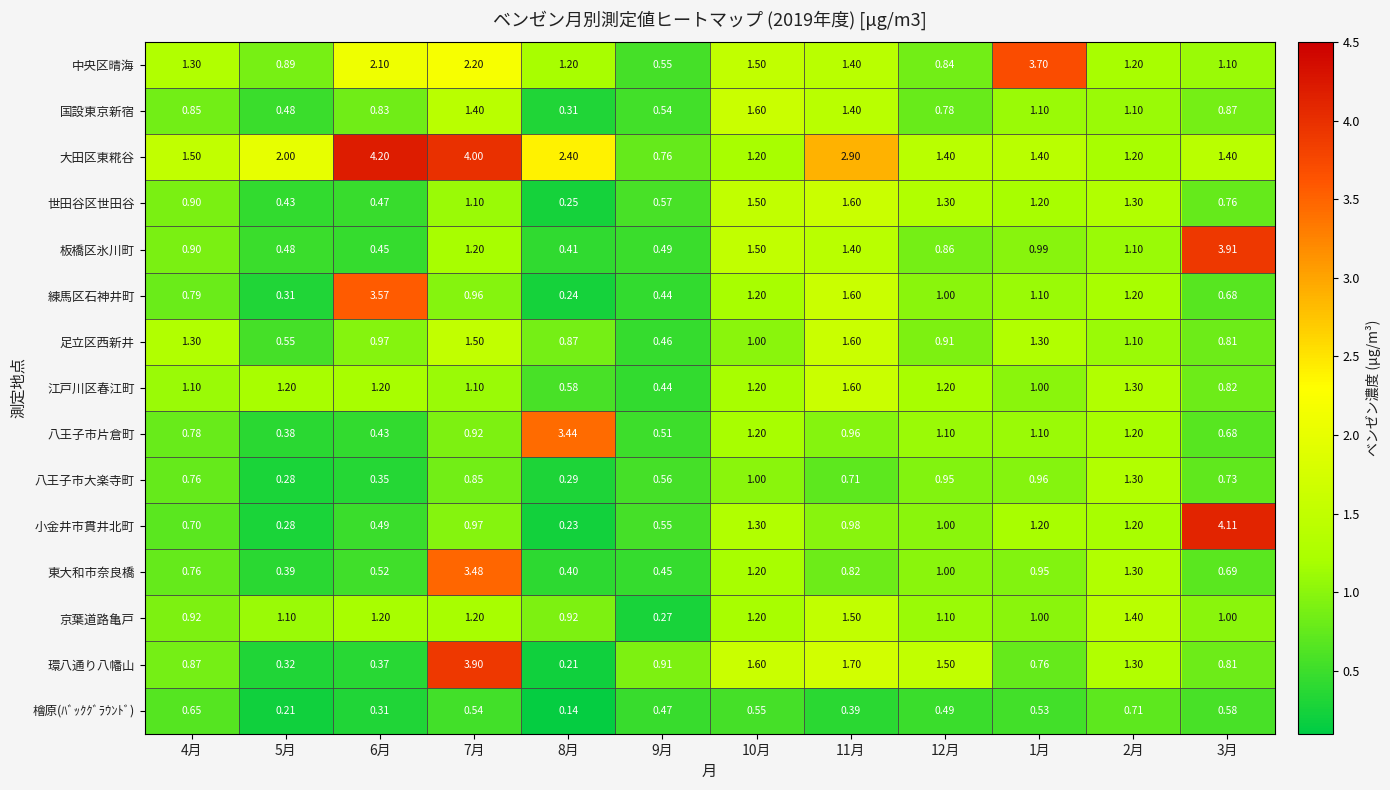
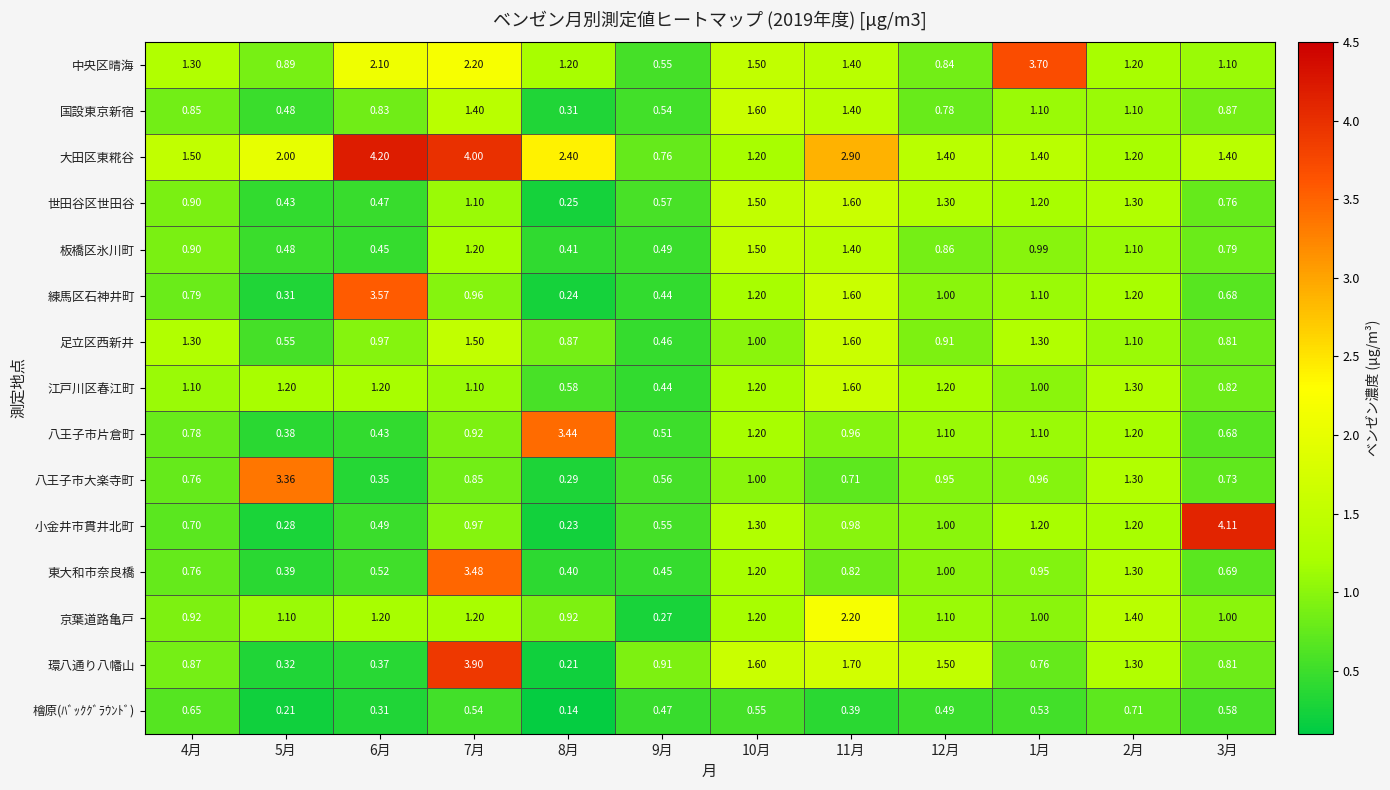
板橋区氷川町, 3月: 3.91 -> 0.79
八王子市大楽寺町, 5月: 0.28 -> 3.36
京葉道路亀戸, 11月: 1.50 -> 2.20
